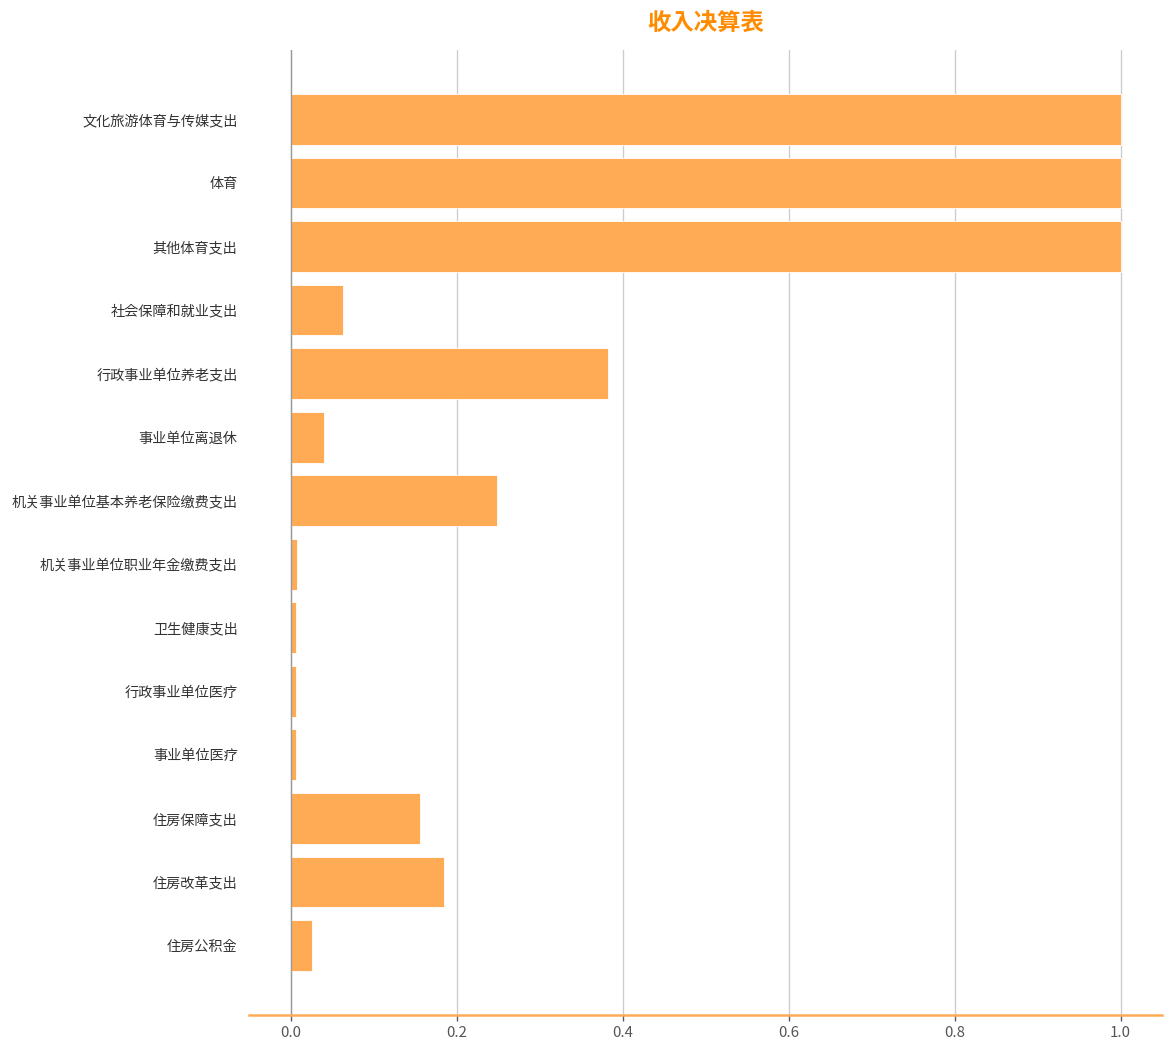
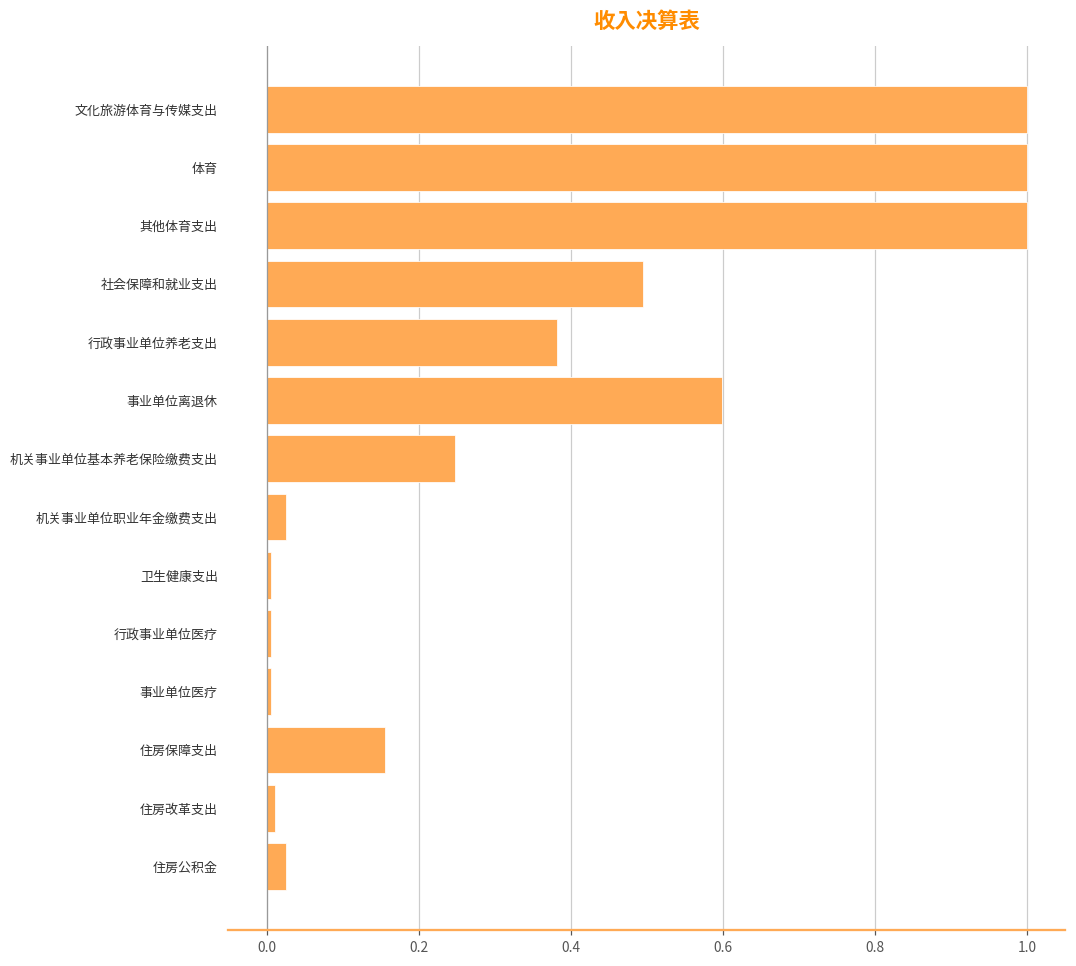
社会保障和就业支出: 0.06 -> 0.49
事业单位离退休: 0.04 -> 0.60
机关事业单位职业年金缴费支出: 0.01 -> 0.03
住房改革支出: 0.18 -> 0.01
